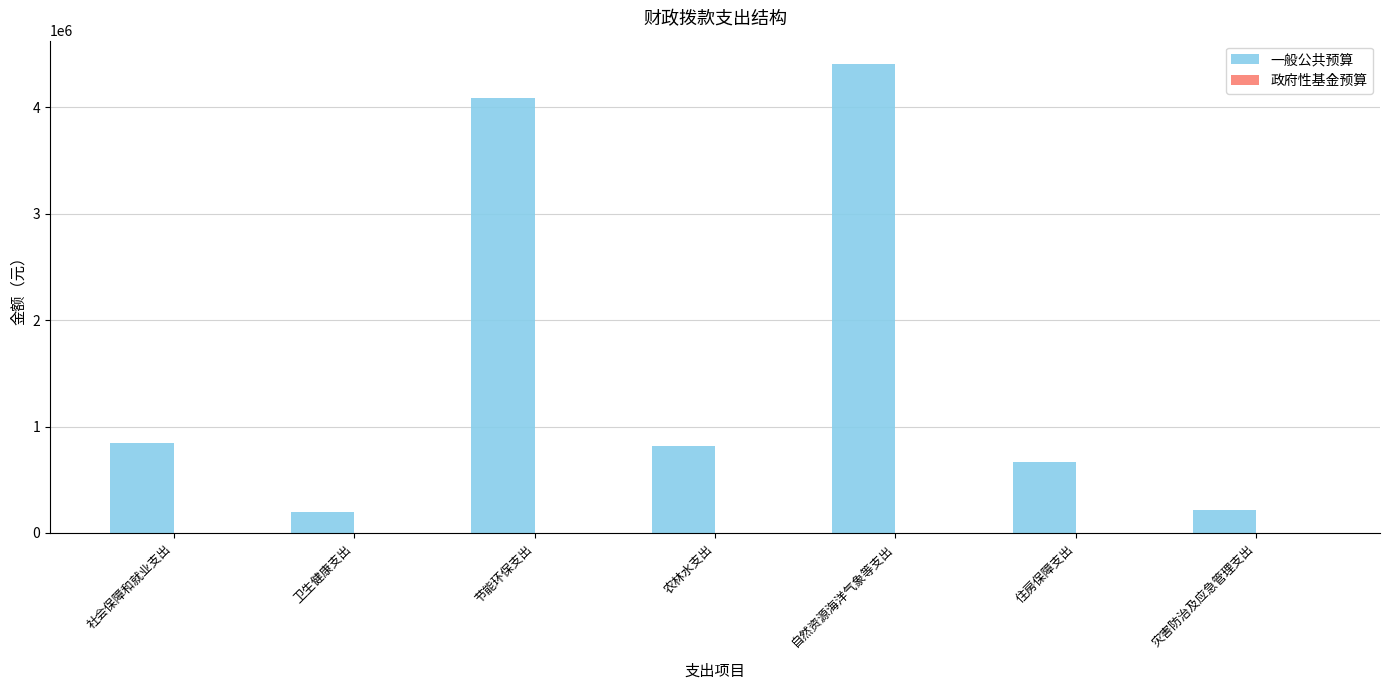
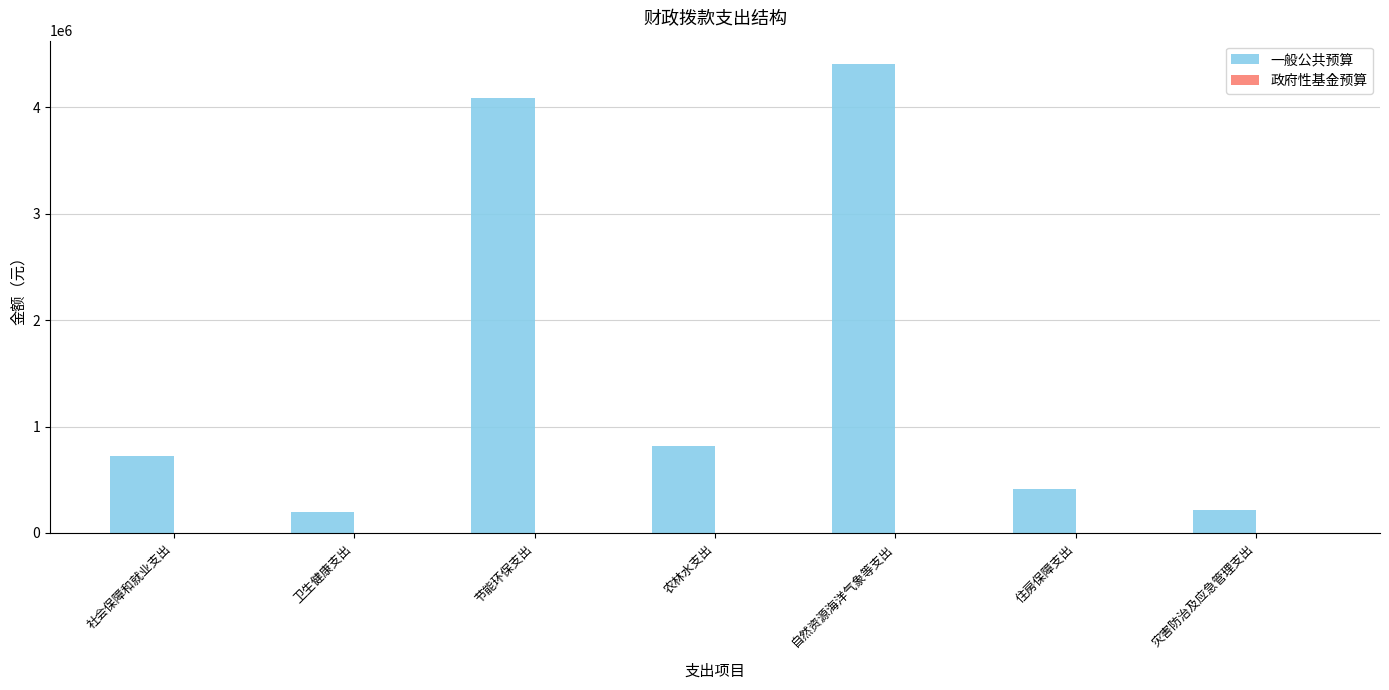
一般公共预算, 社会保障和就业支出: 850000 -> 720000
一般公共预算, 住房保障支出: 670000 -> 420000
